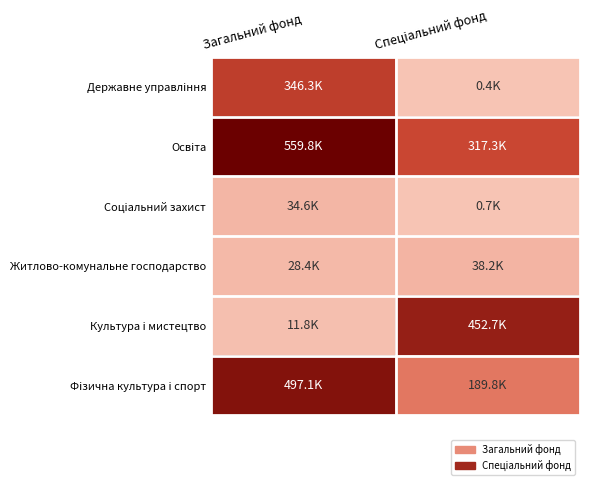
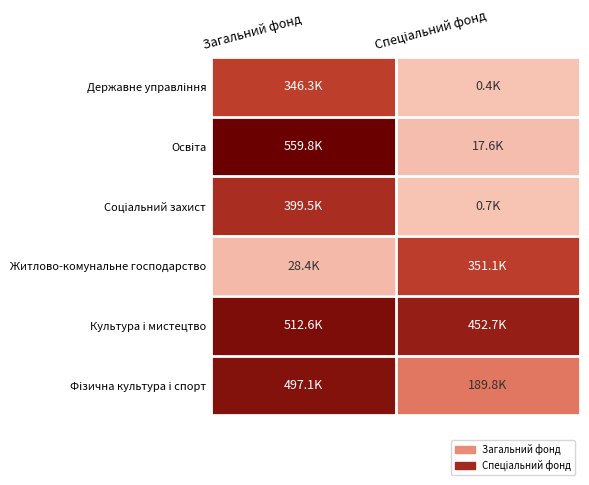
Освіта, Спеціальний фонд: 317.3K -> 17.6K
Соціальний захист, Загальний фонд: 34.6K -> 399.5K
Житлово-комунальне господарство, Спеціальний фонд: 38.2K -> 351.1K
Культура і мистецтво, Загальний фонд: 11.8K -> 512.6K
